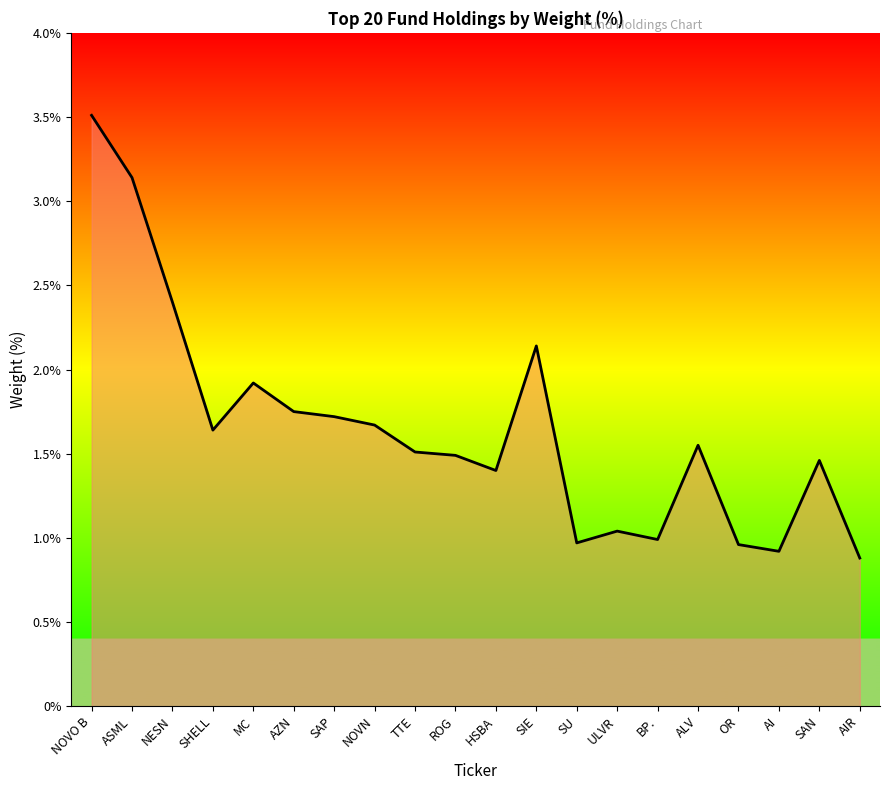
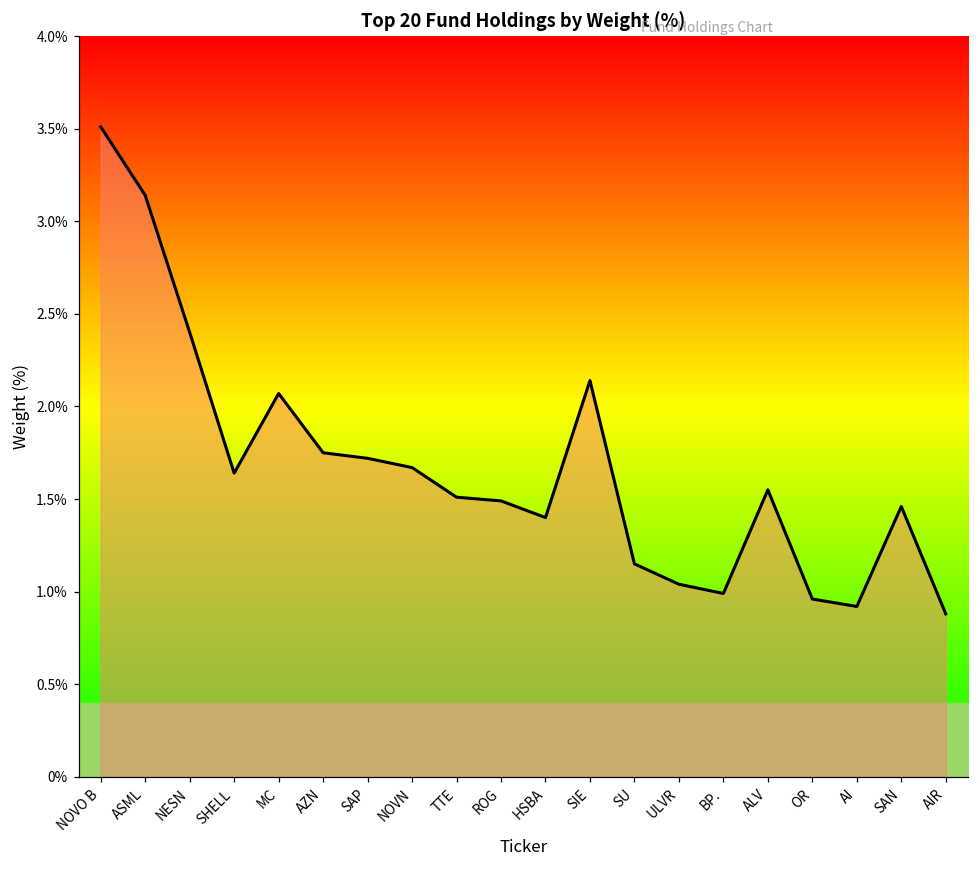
MC: 1.92% -> 2.07%
SU: 0.97% -> 1.15%
